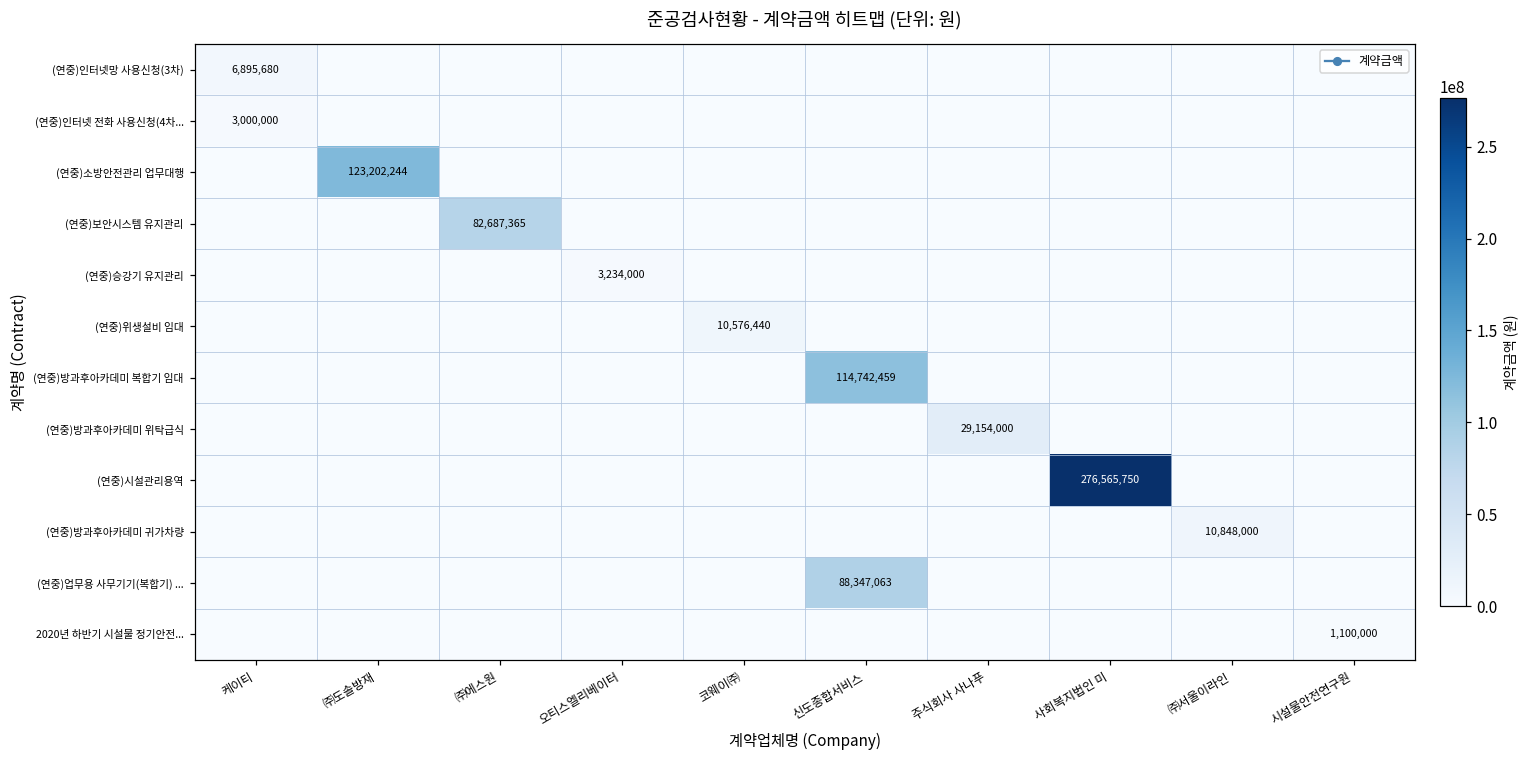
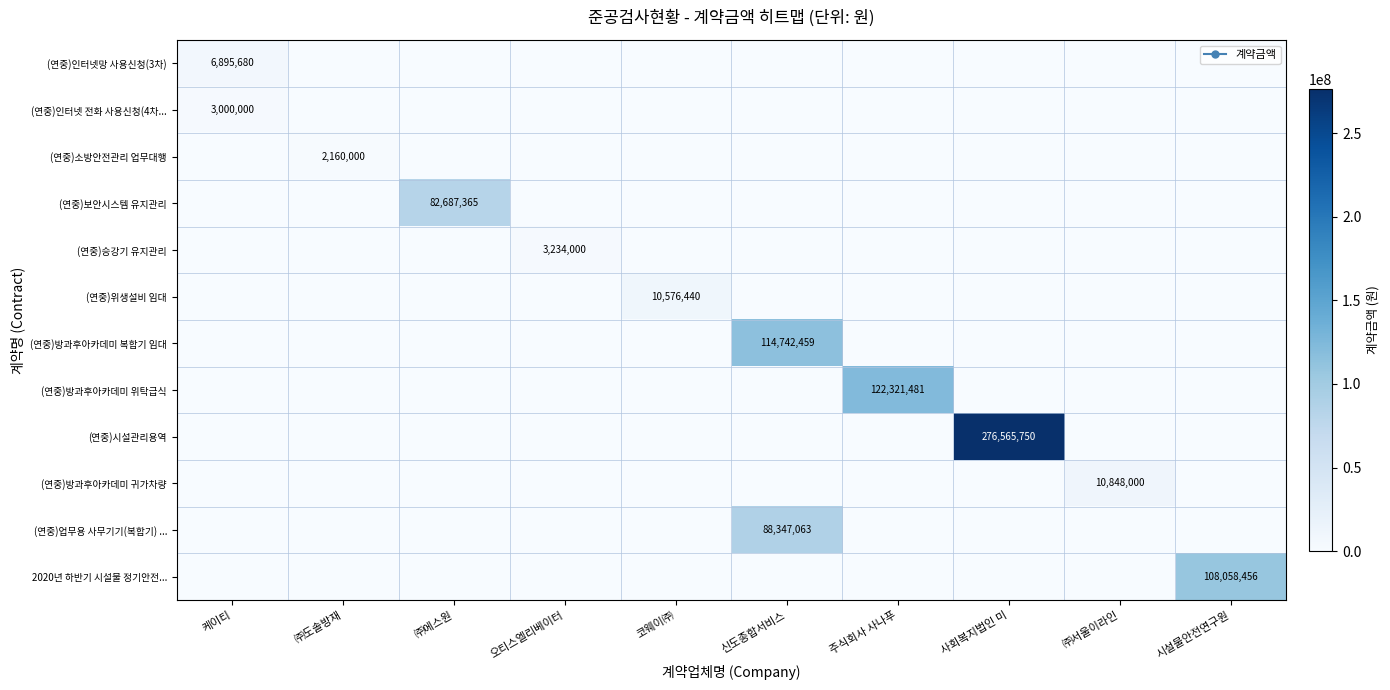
(연중)소방안전관리 업무대행, ㈜도솔방재: 123,202,244 -> 2,160,000
(연중)방과후아카데미 위탁급식, 주식회사 사나푸: 29,154,000 -> 122,321,481
2020년 하반기 시설물 정기안전..., 시설물안전연구원: 1,100,000 -> 108,058,456
